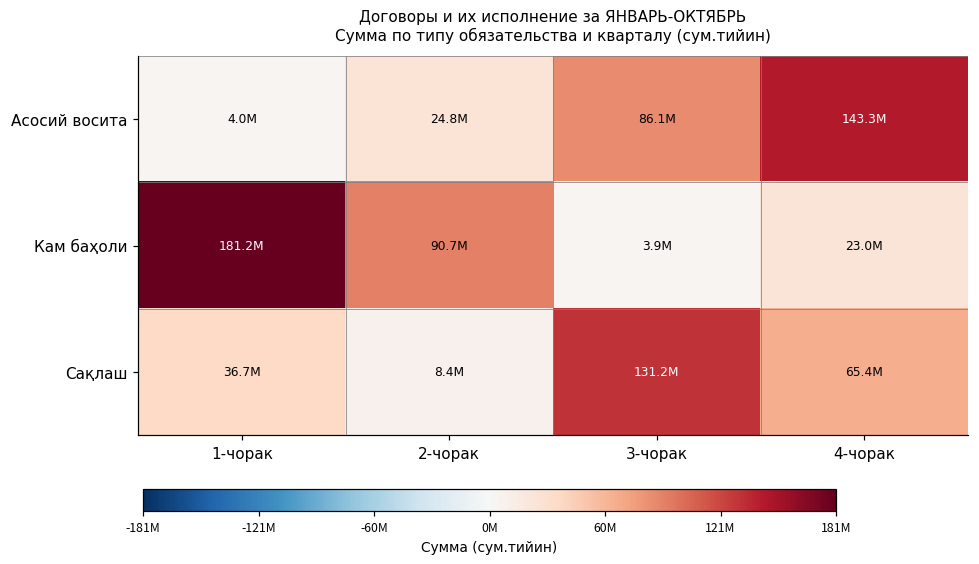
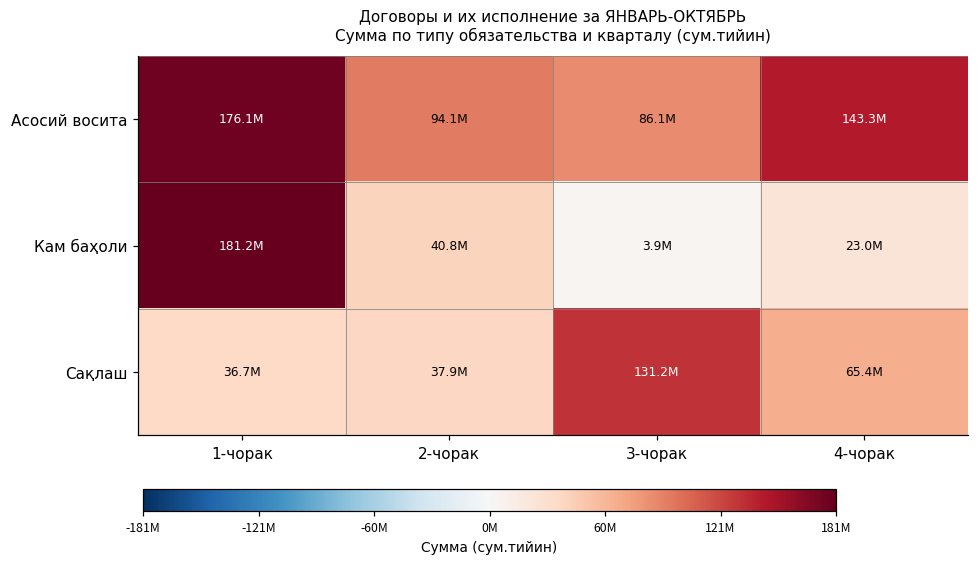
Асосий восита, 1-чорак: 4.0M -> 176.1M
Асосий восита, 2-чорак: 24.8M -> 94.1M
Кам баҳоли, 2-чорак: 90.7M -> 40.8M
Сақлаш, 2-чорак: 8.4M -> 37.9M
